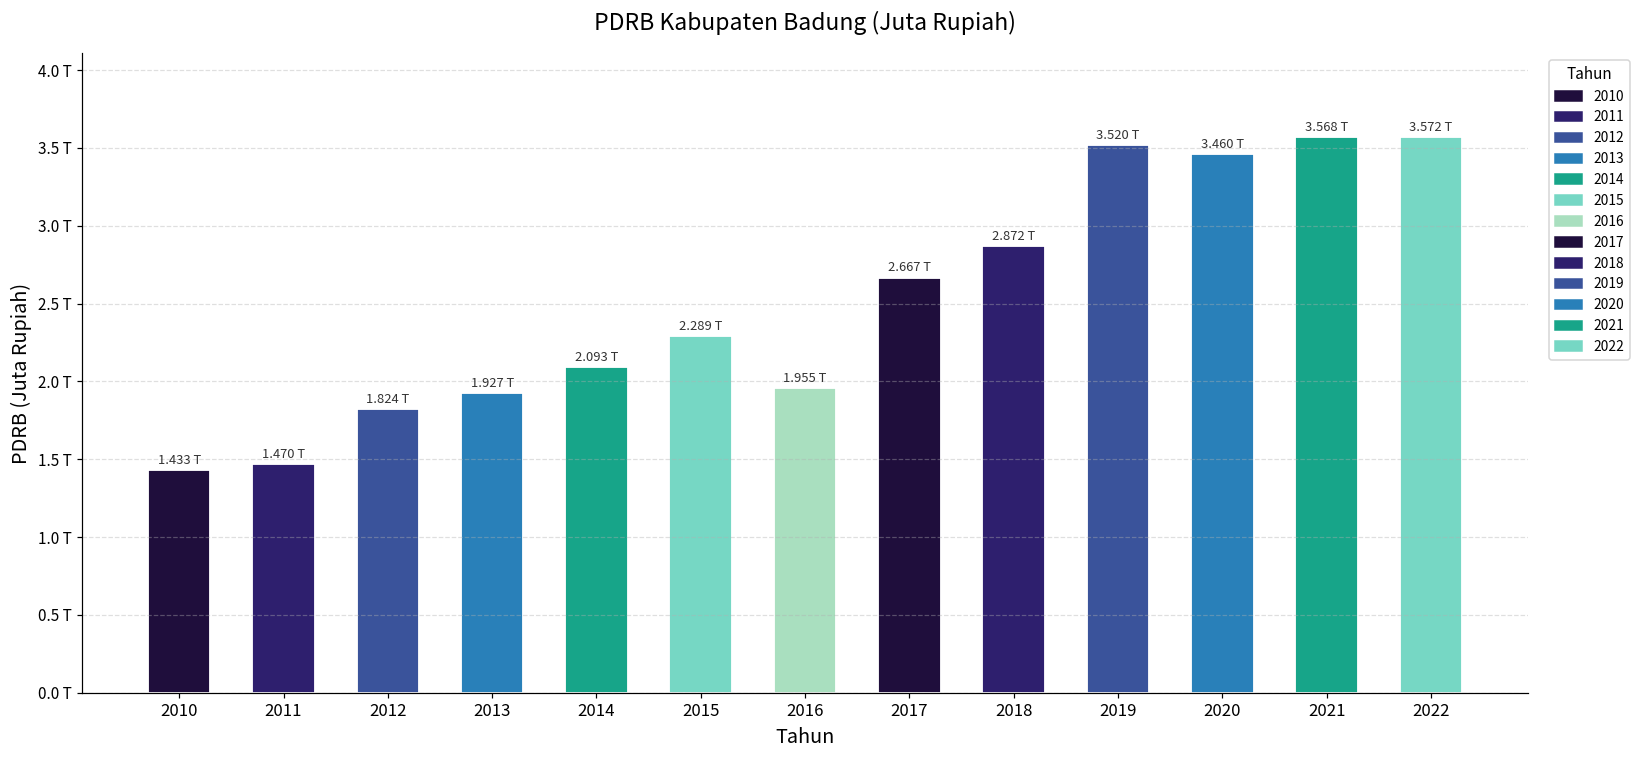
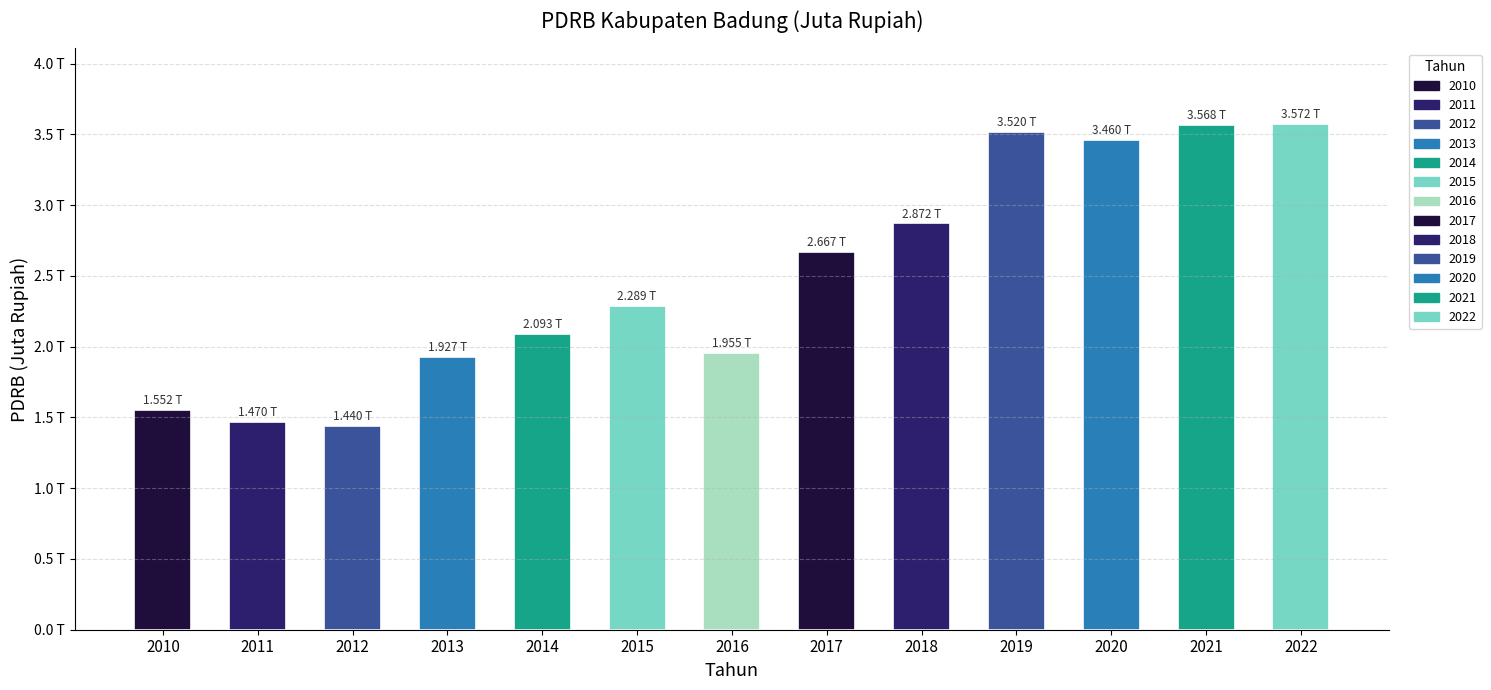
2010: 1.433 -> 1.552
2012: 1.824 -> 1.440
